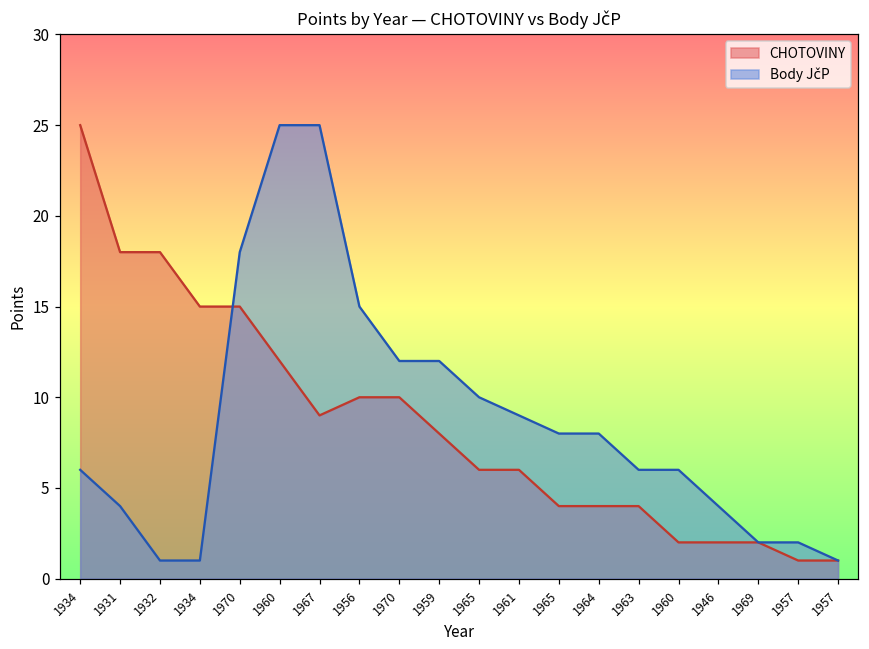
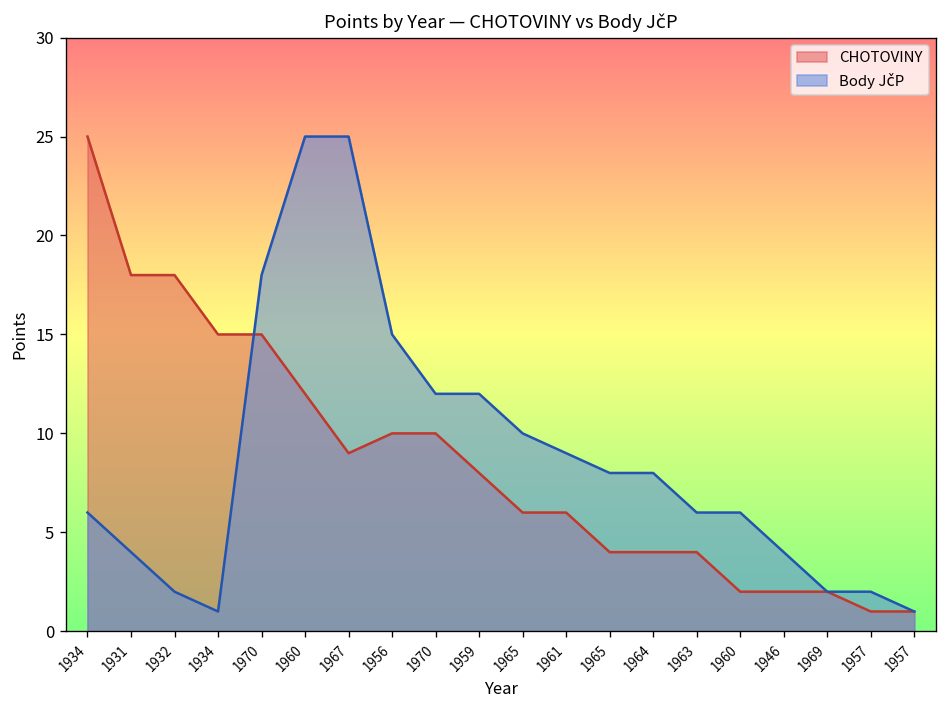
Body JčP, 1932: 1 -> 2
